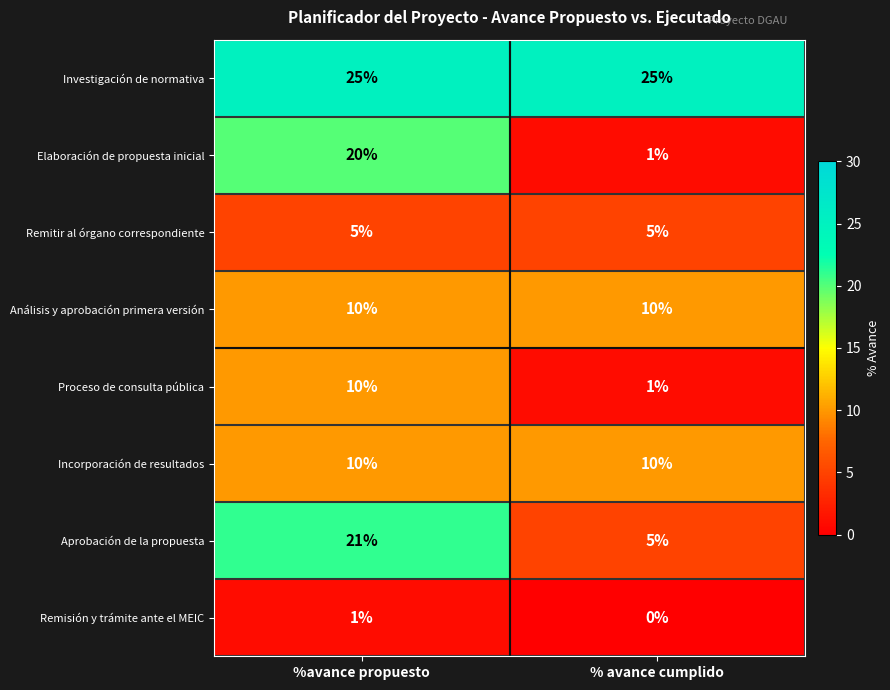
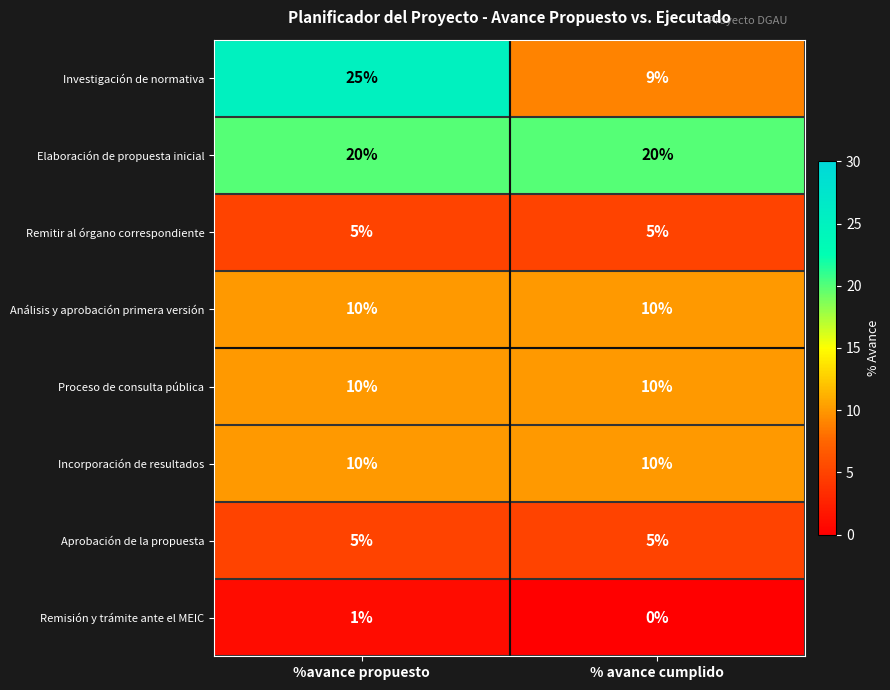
Investigación de normativa, % avance cumplido: 25% -> 9%
Elaboración de propuesta inicial, % avance cumplido: 1% -> 20%
Proceso de consulta pública, % avance cumplido: 1% -> 10%
Aprobación de la propuesta, %avance propuesto: 21% -> 5%
